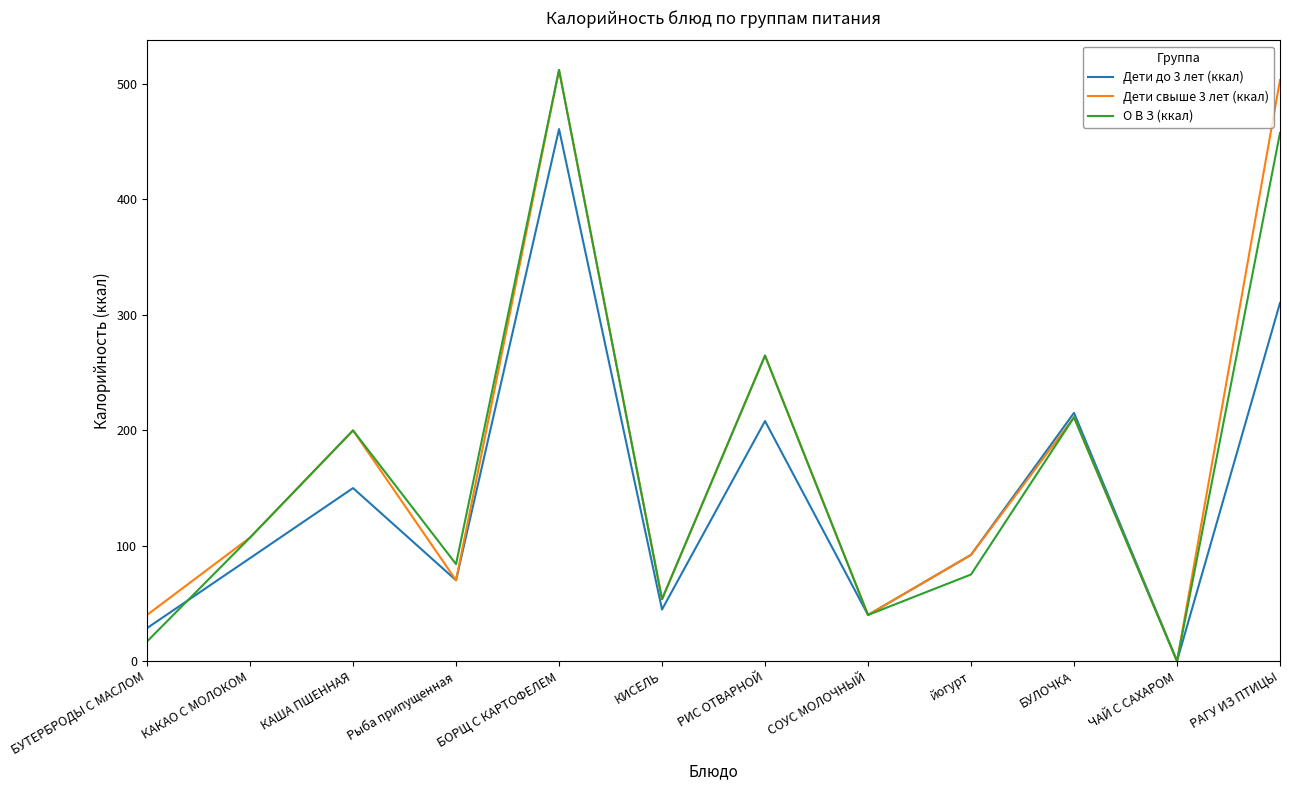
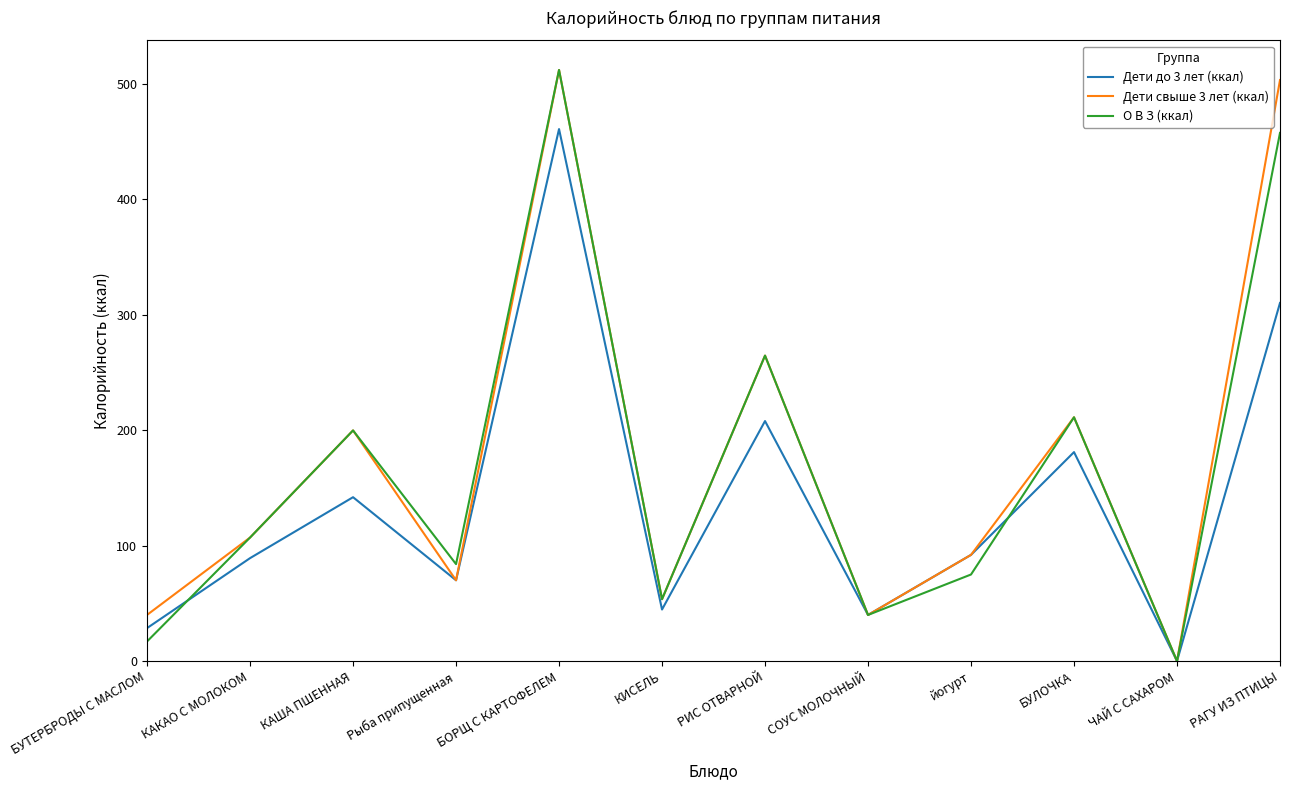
Дети до 3 лет (ккал), КАША ПШЕННАЯ: 150 -> 142
Дети до 3 лет (ккал), БУЛОЧКА: 215 -> 181
